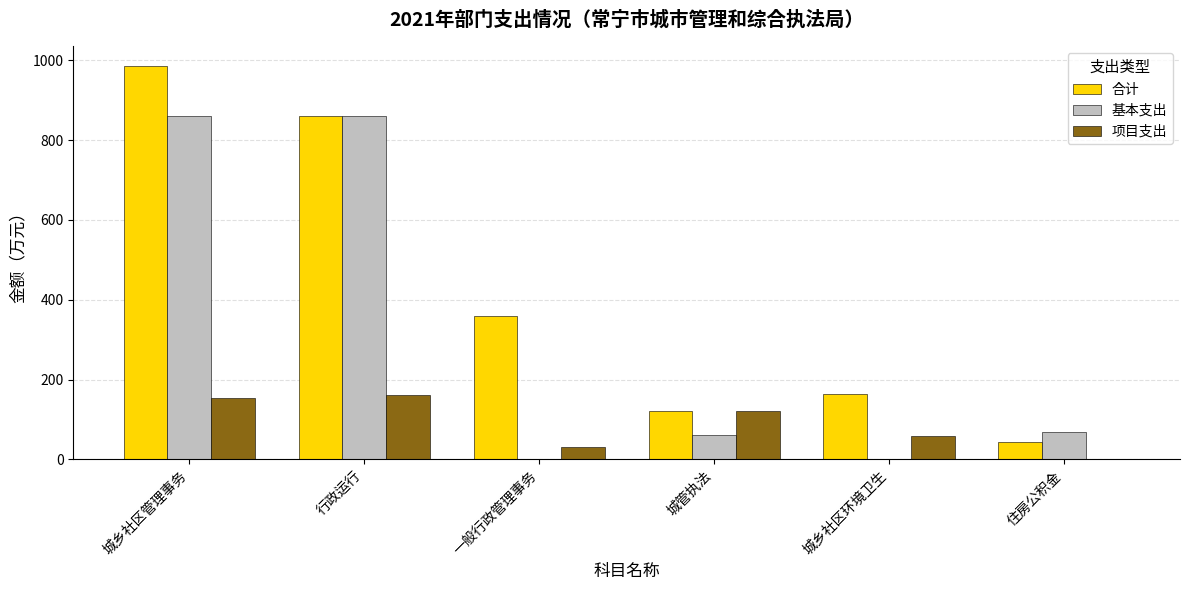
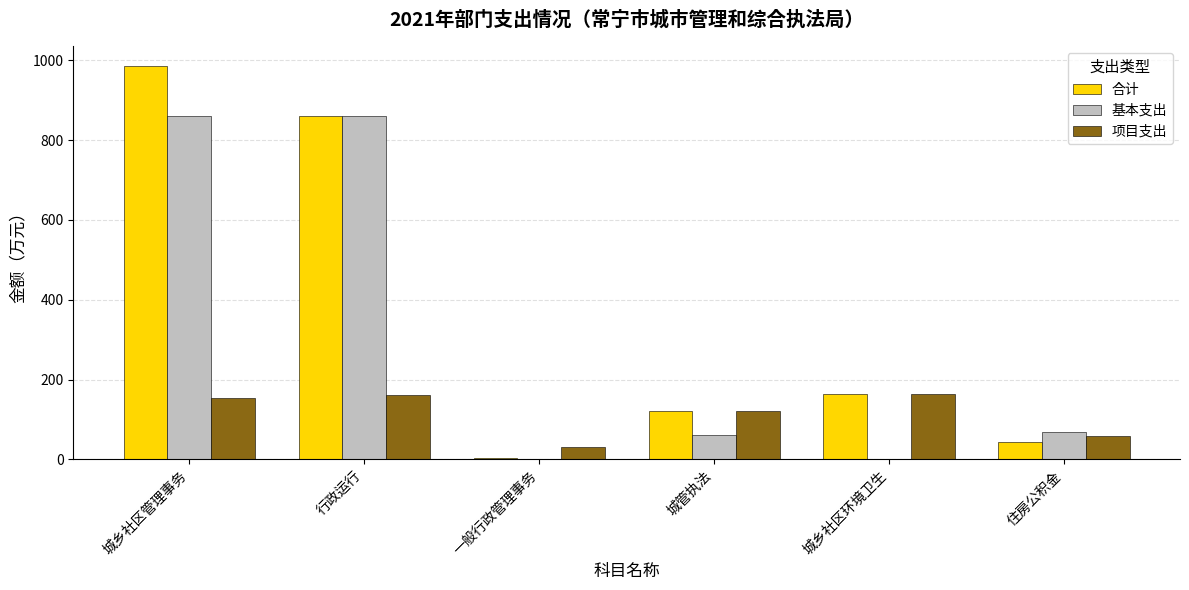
合计, 一般行政管理事务: 360 -> 0
项目支出, 城乡社区环境卫生: 60 -> 160
项目支出, 住房公积金: 0 -> 60
